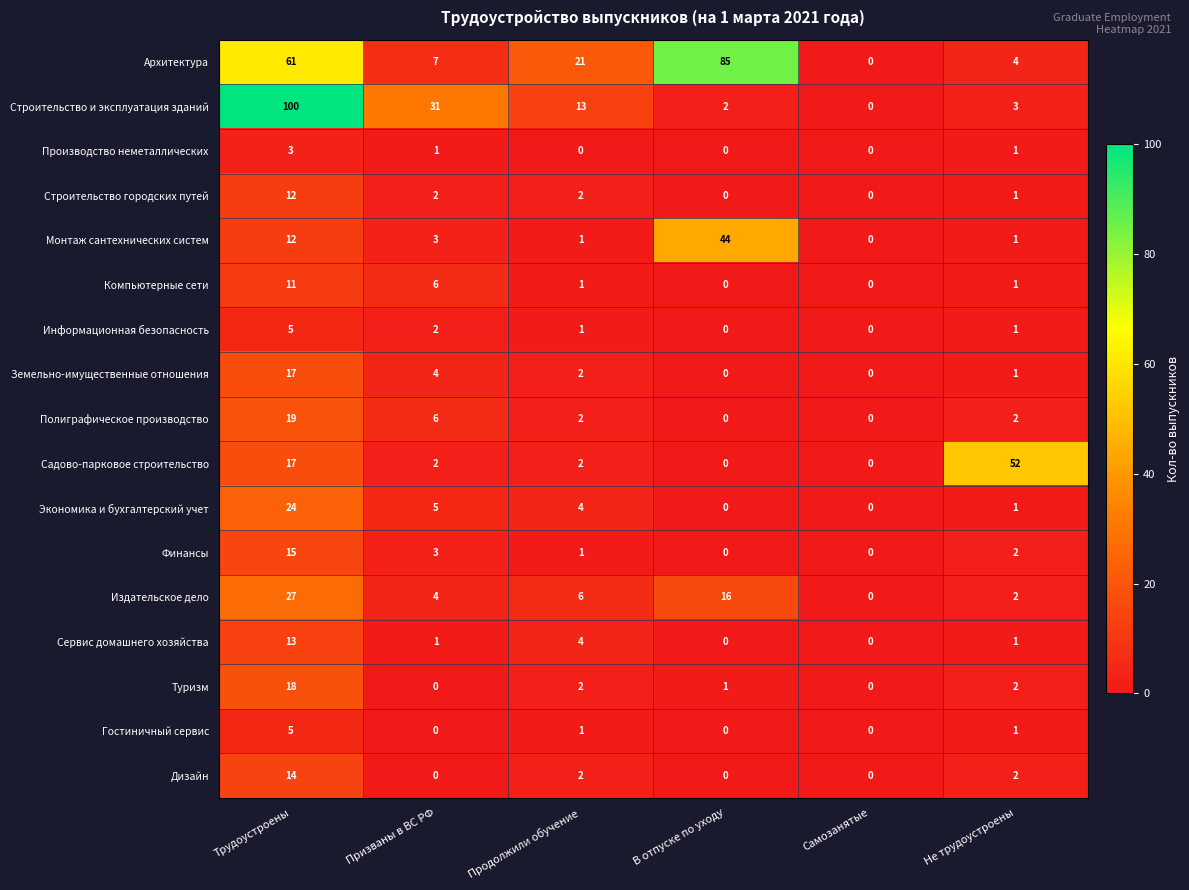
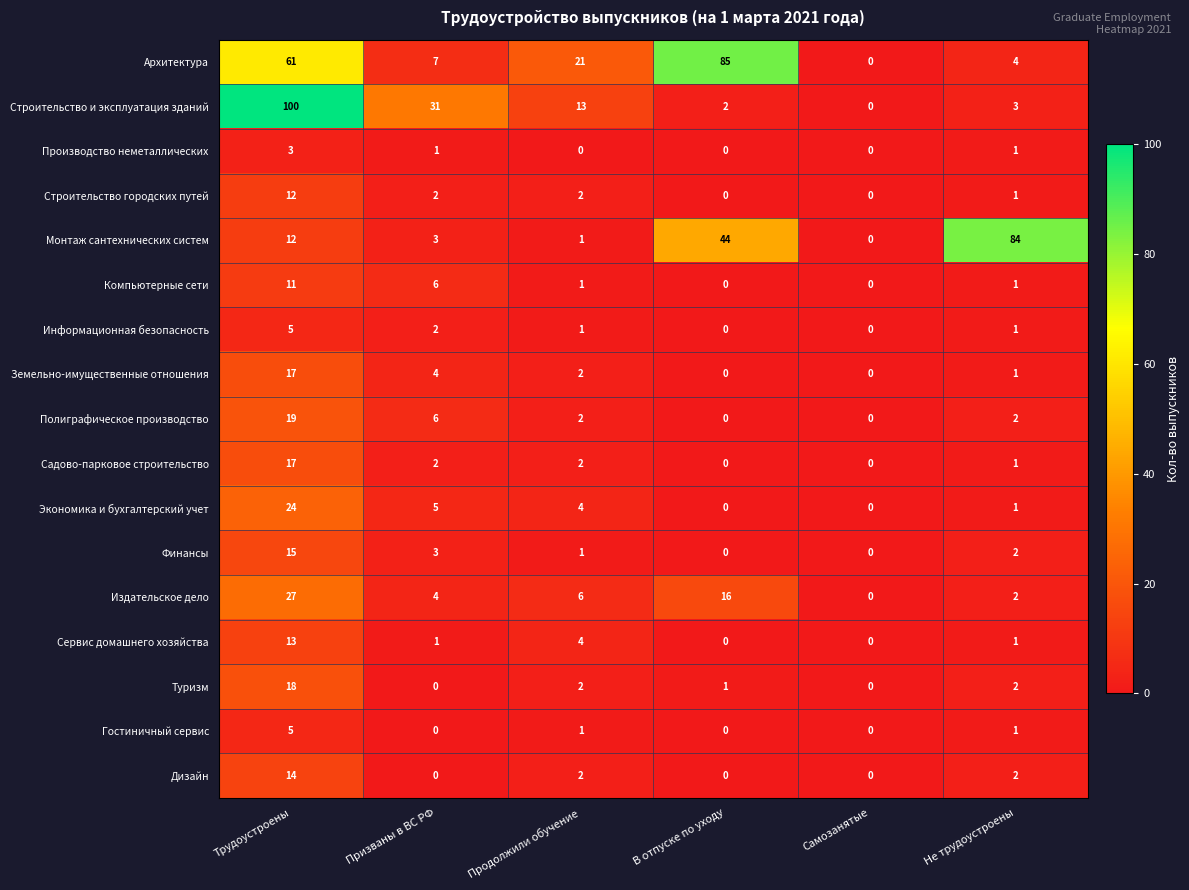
Монтаж сантехнических систем, Не трудоустроены: 1 -> 84
Садово-парковое строительство, Не трудоустроены: 52 -> 1
